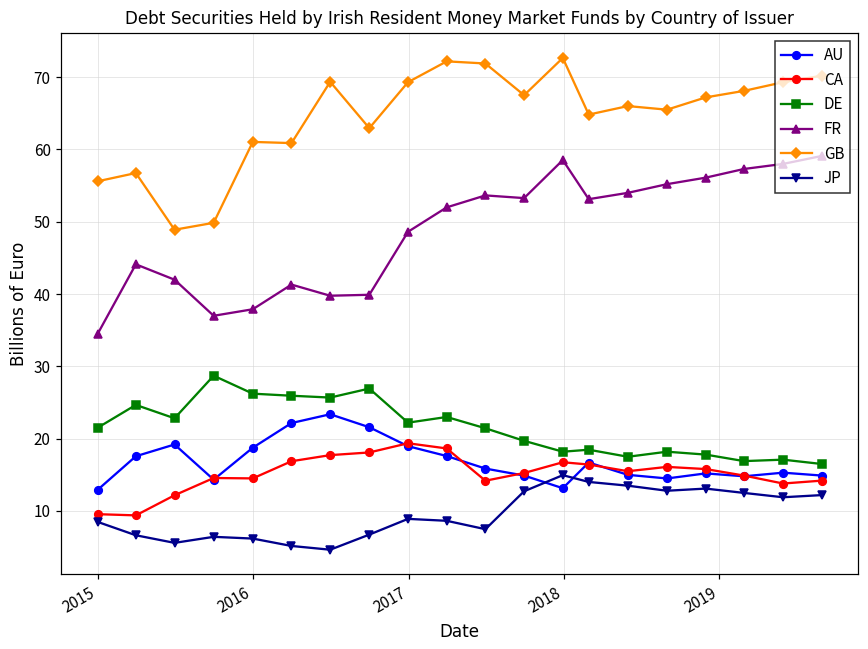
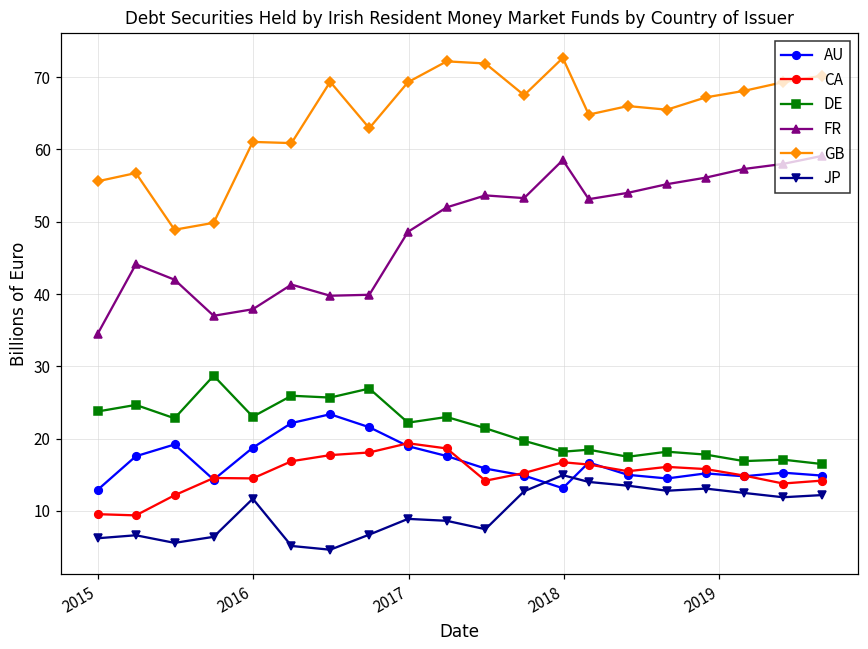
DE, 2015: 22 -> 24
JP, 2015: 8 -> 6
DE, 2016: 26 -> 23
JP, 2016: 6 -> 12
